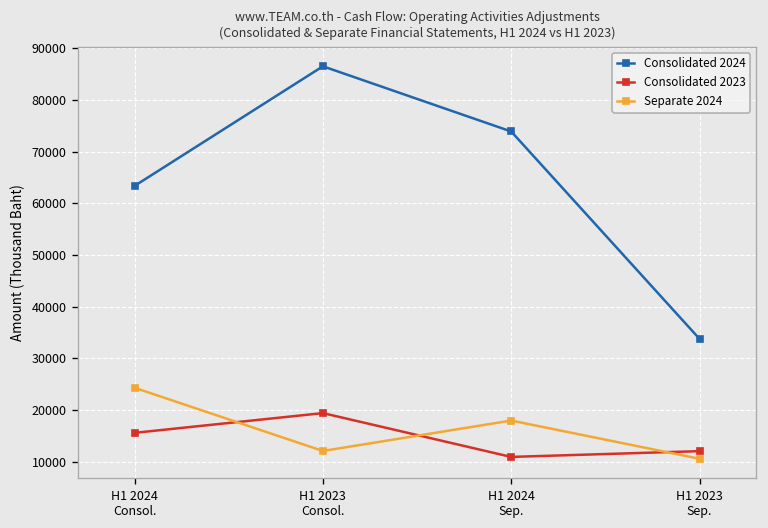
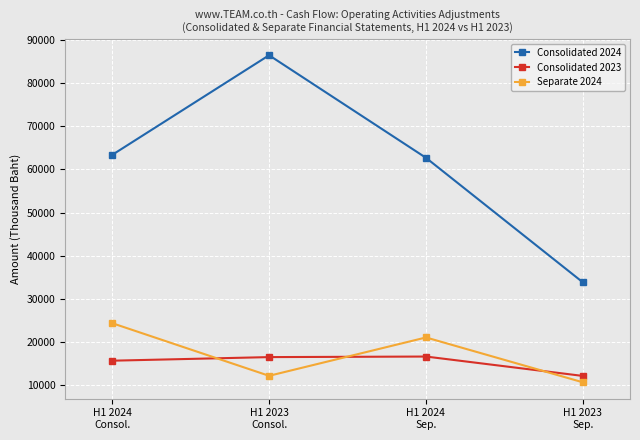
Consolidated 2023, H1 2023 Consol.: 19000 -> 16000
Consolidated 2024, H1 2024 Sep.: 74000 -> 63000
Consolidated 2023, H1 2024 Sep.: 11000 -> 17000
Separate 2024, H1 2024 Sep.: 18000 -> 21000
